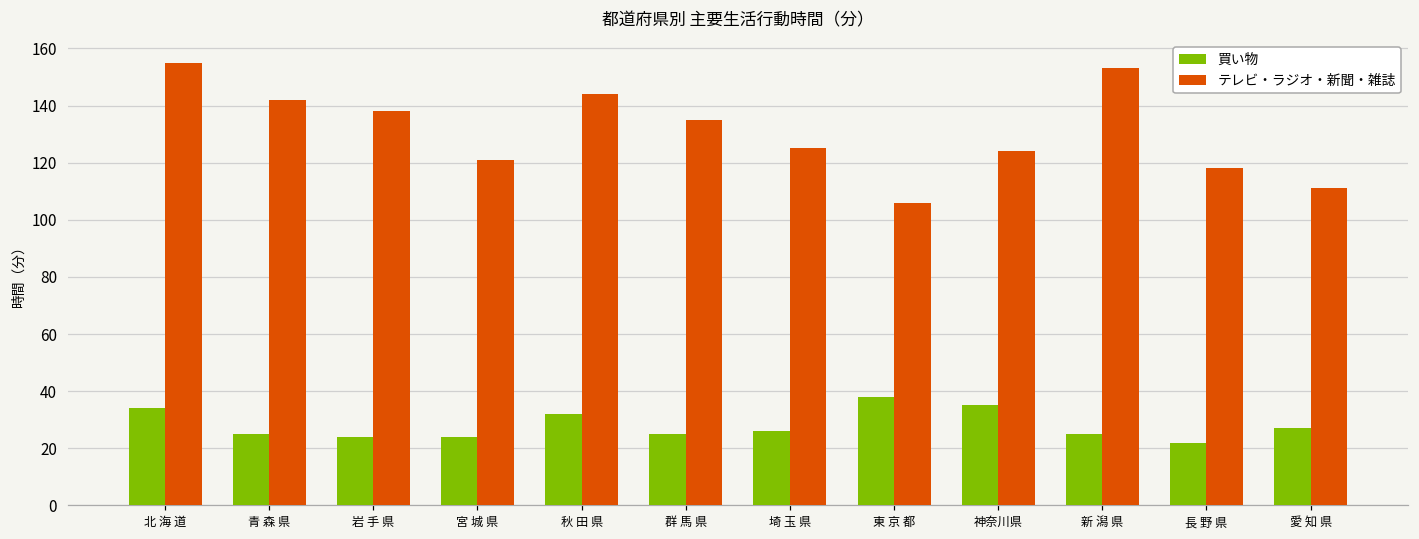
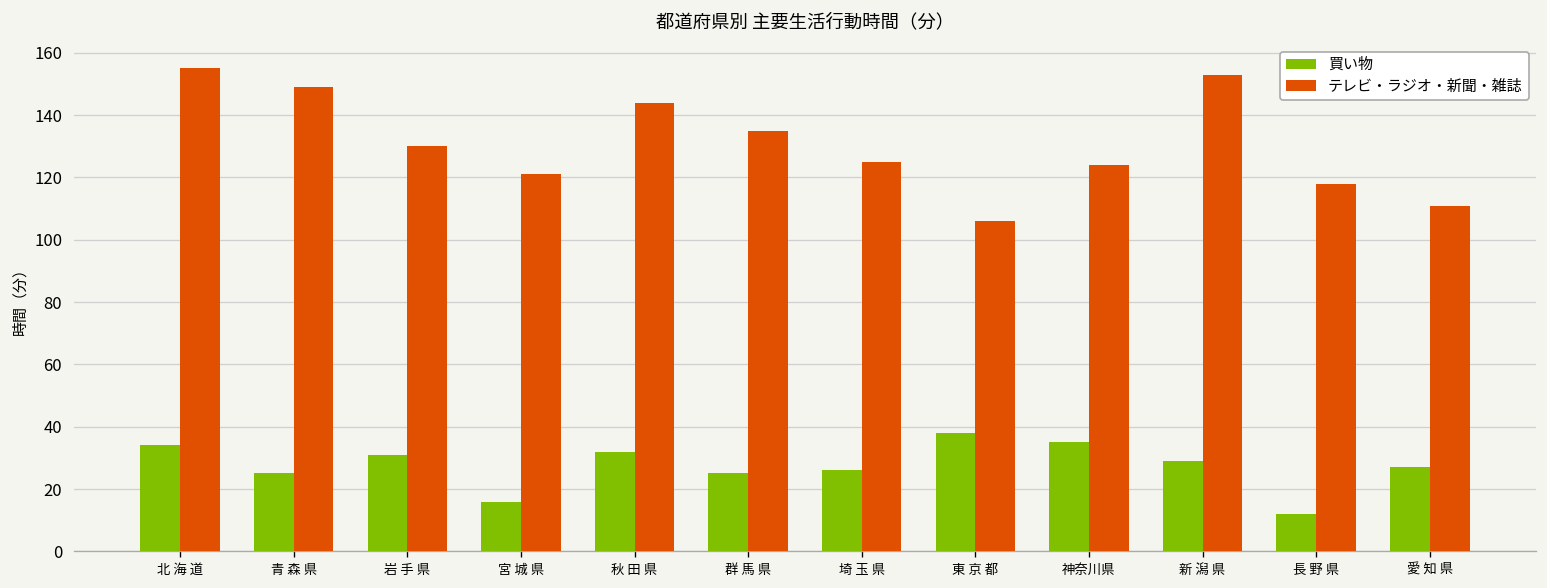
テレビ・ラジオ・新聞・雑誌, 青 森 県: 142 -> 149
買い物, 岩 手 県: 24 -> 31
テレビ・ラジオ・新聞・雑誌, 岩 手 県: 138 -> 130
買い物, 宮 城 県: 24 -> 16
買い物, 新 潟 県: 25 -> 29
買い物, 長 野 県: 22 -> 12
